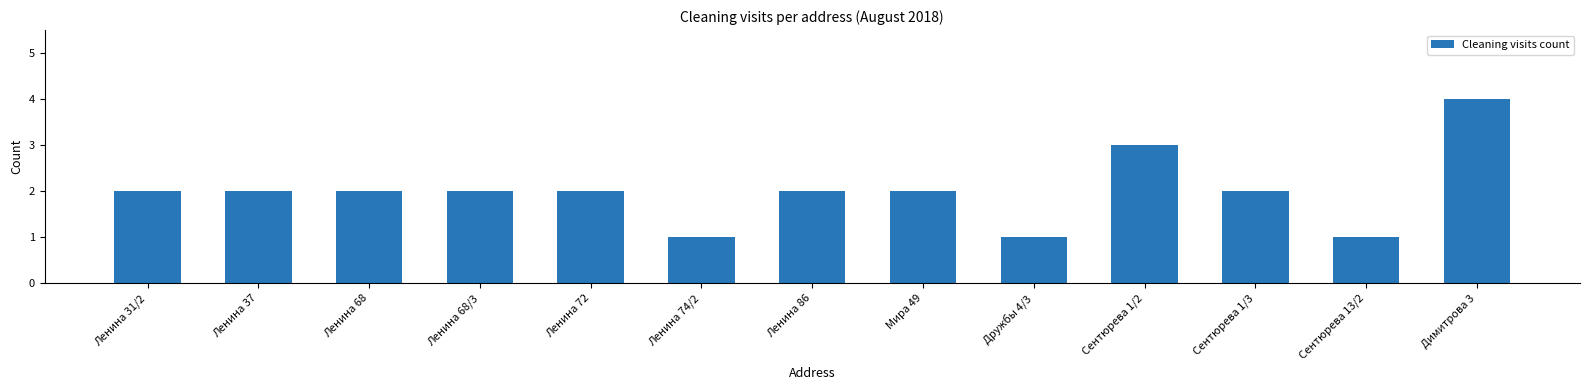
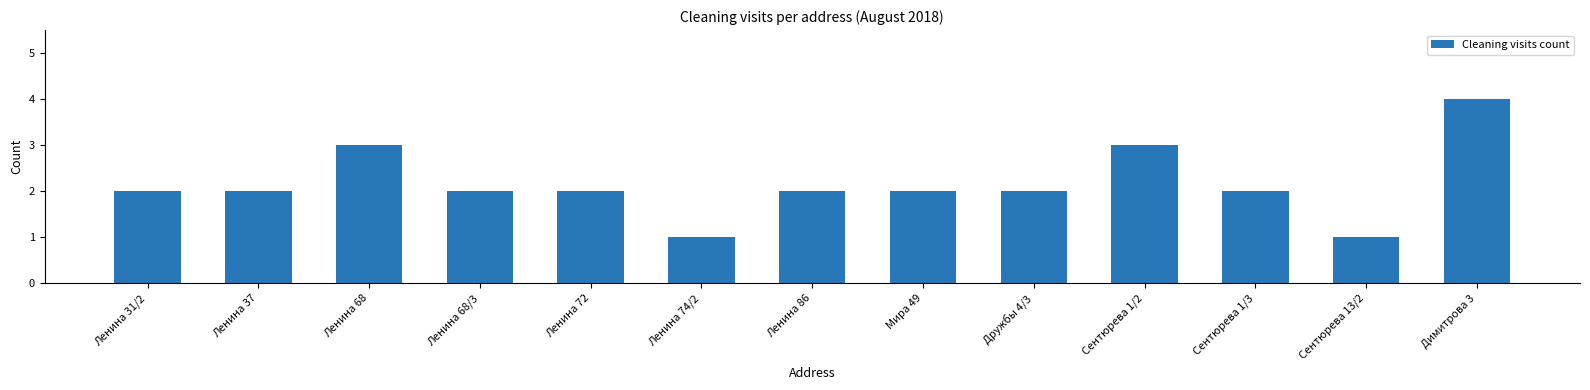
Ленина 68: 2 -> 3
Дружбы 4/3: 1 -> 2
